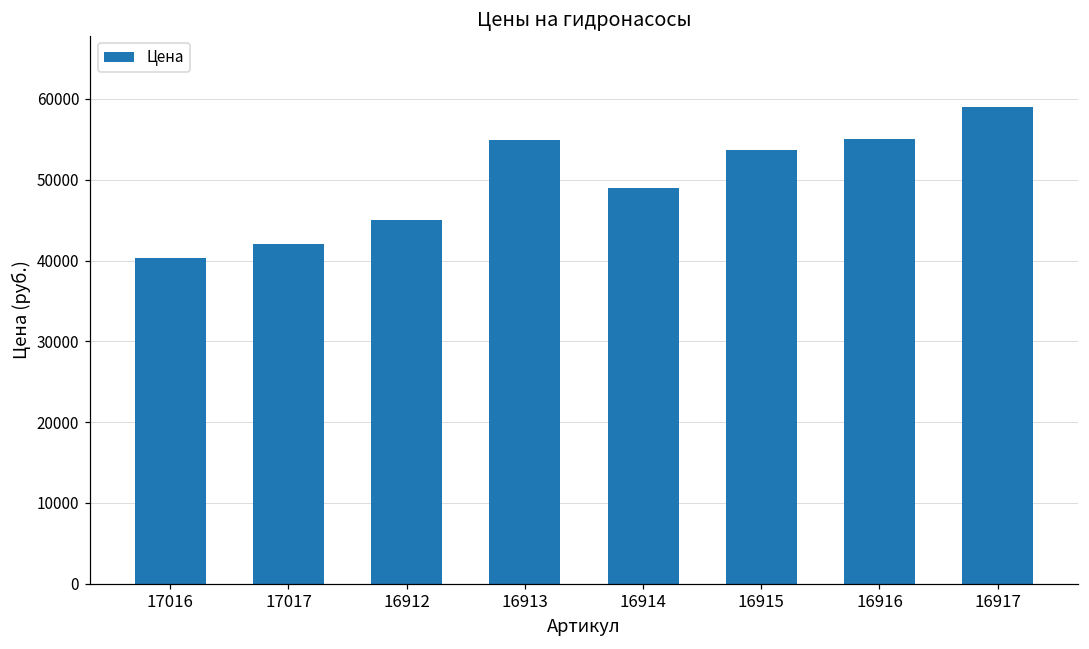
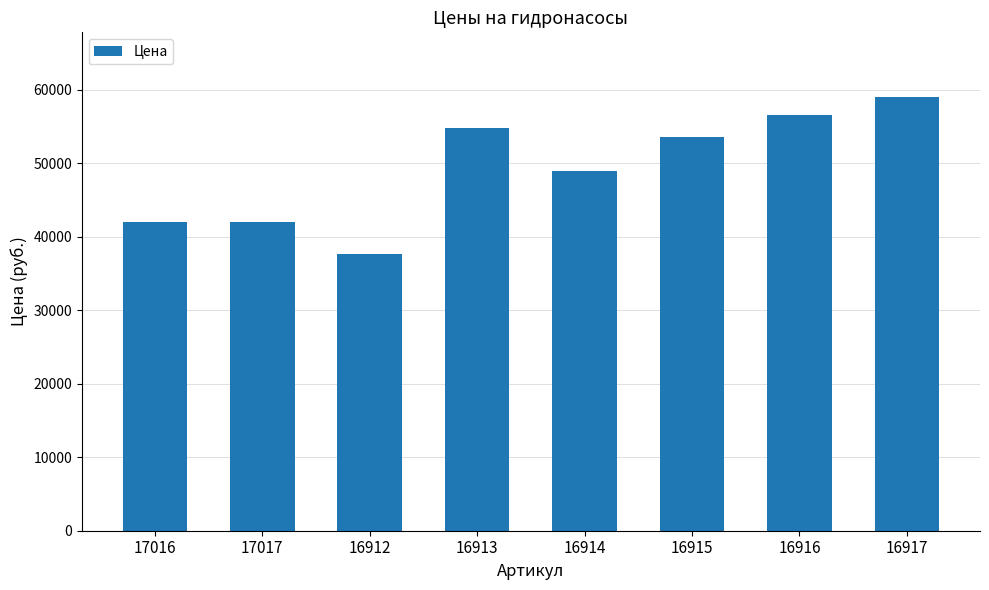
17016: 40000 -> 42000
16912: 45000 -> 38000
16916: 55000 -> 57000
